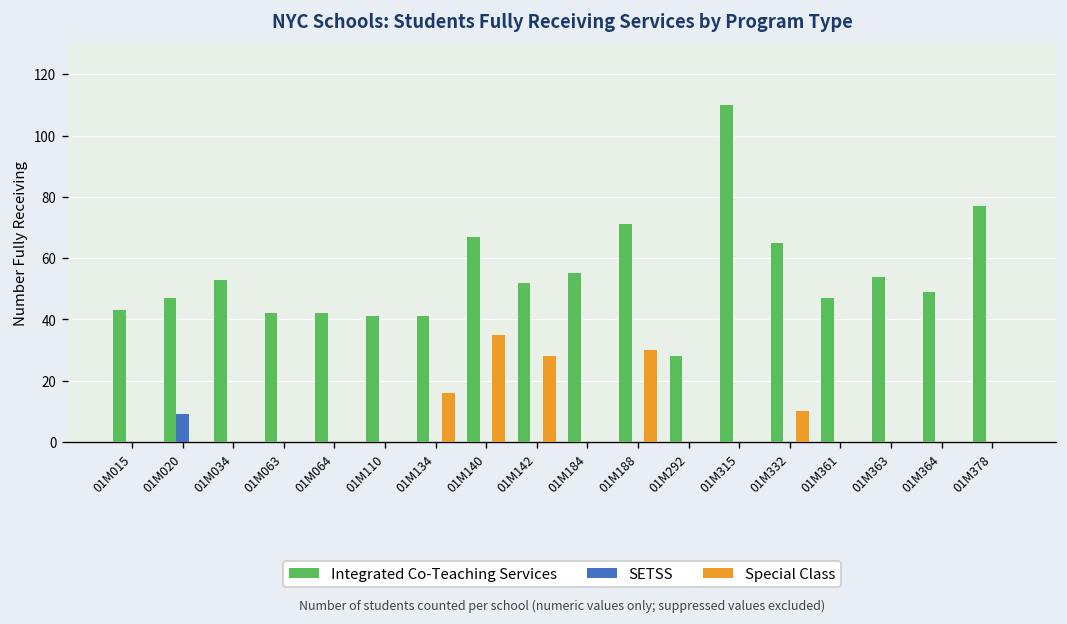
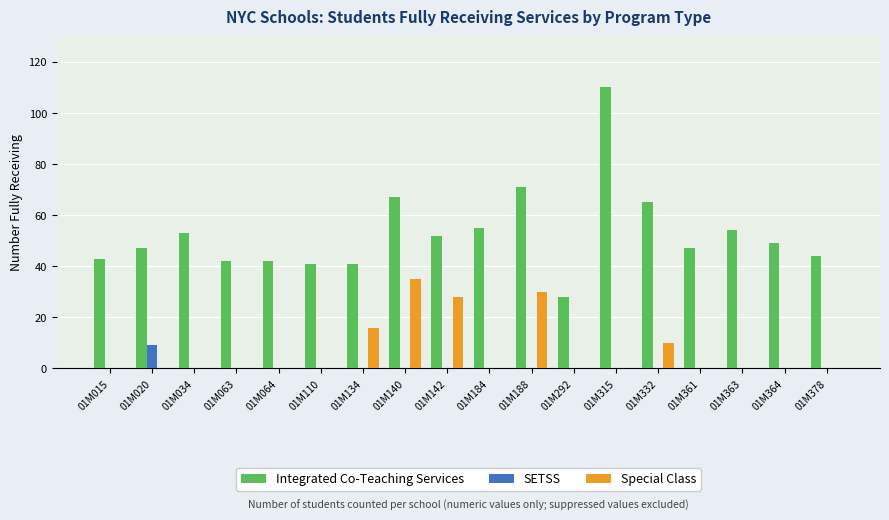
Integrated Co-Teaching Services, 01M378: 77 -> 44
